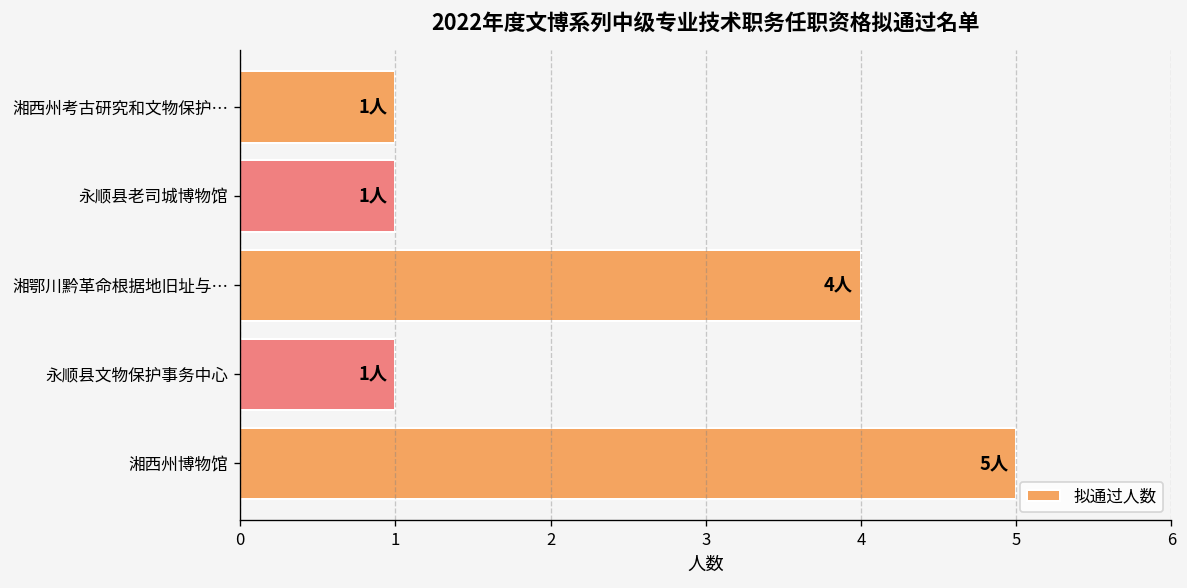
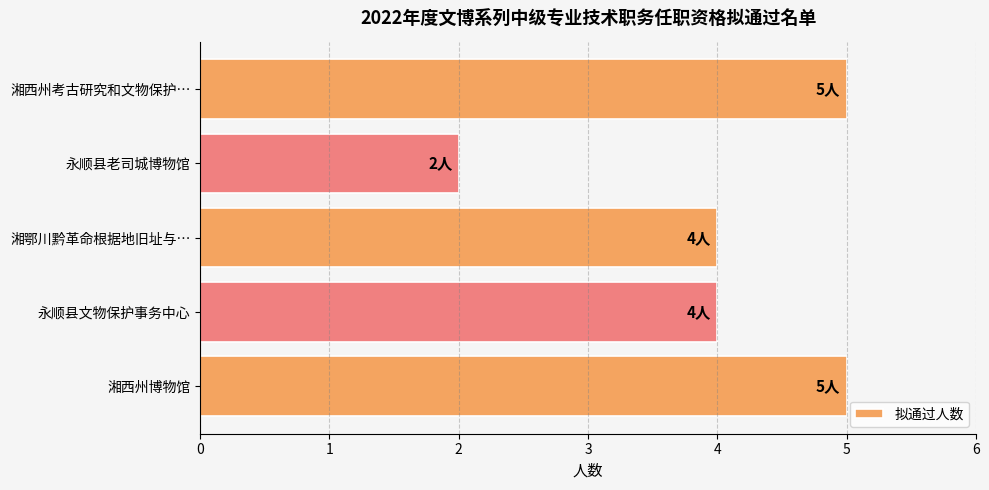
湘西州考古研究和文物保护…: 1人 -> 5人
永顺县老司城博物馆: 1人 -> 2人
永顺县文物保护事务中心: 1人 -> 4人
